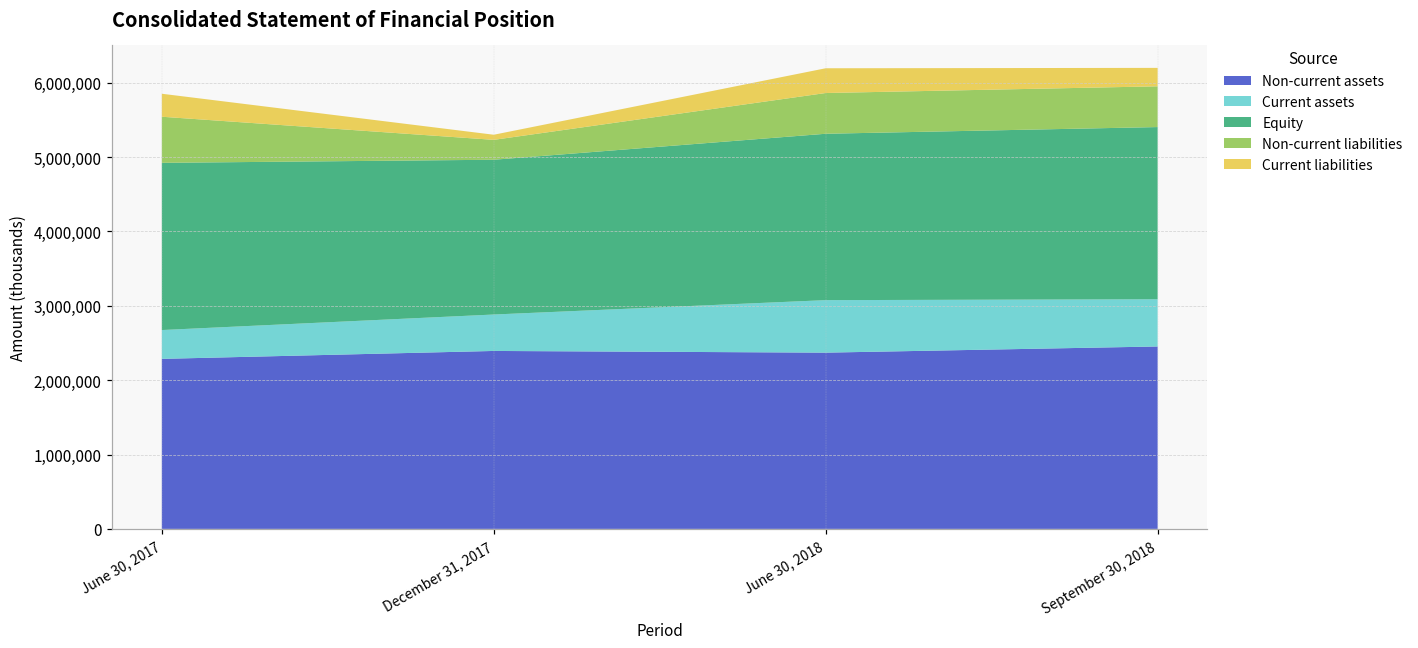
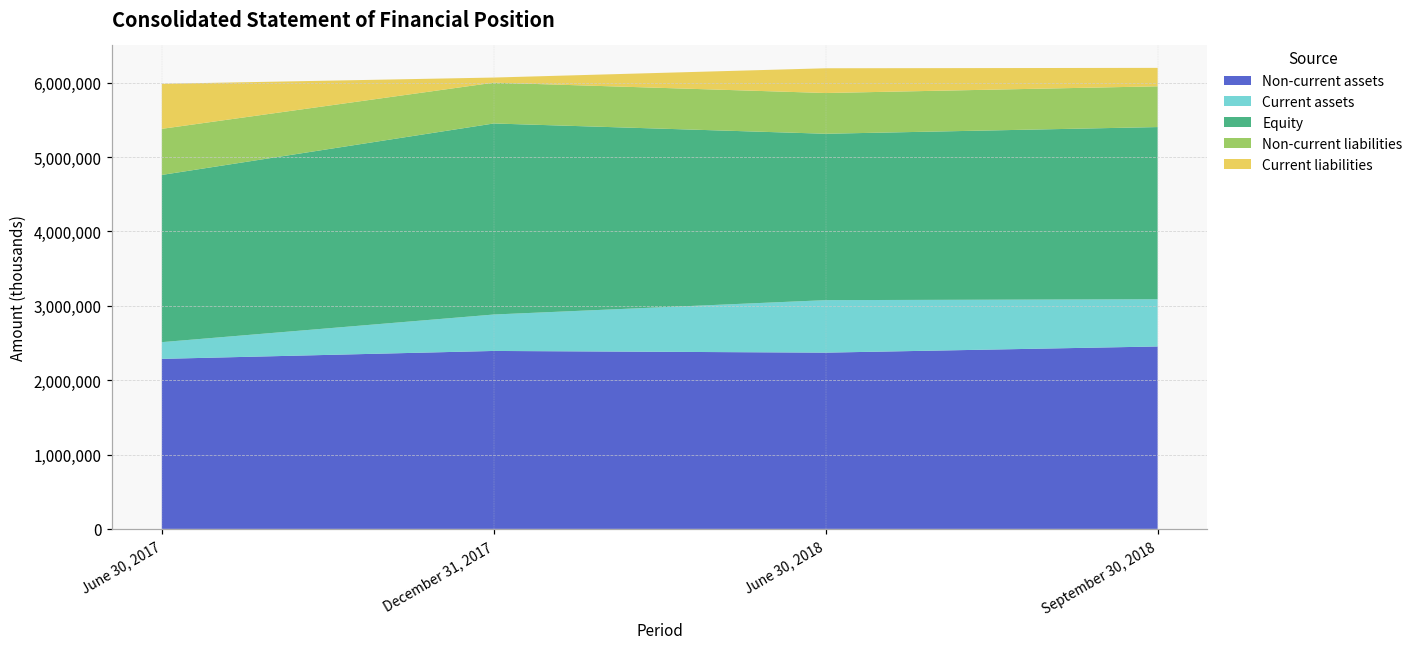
Current assets, June 30, 2017: 400,000 -> 200,000
Current liabilities, June 30, 2017: 300,000 -> 600,000
Equity, December 31, 2017: 2,100,000 -> 2,600,000
Non-current liabilities, December 31, 2017: 300,000 -> 500,000
